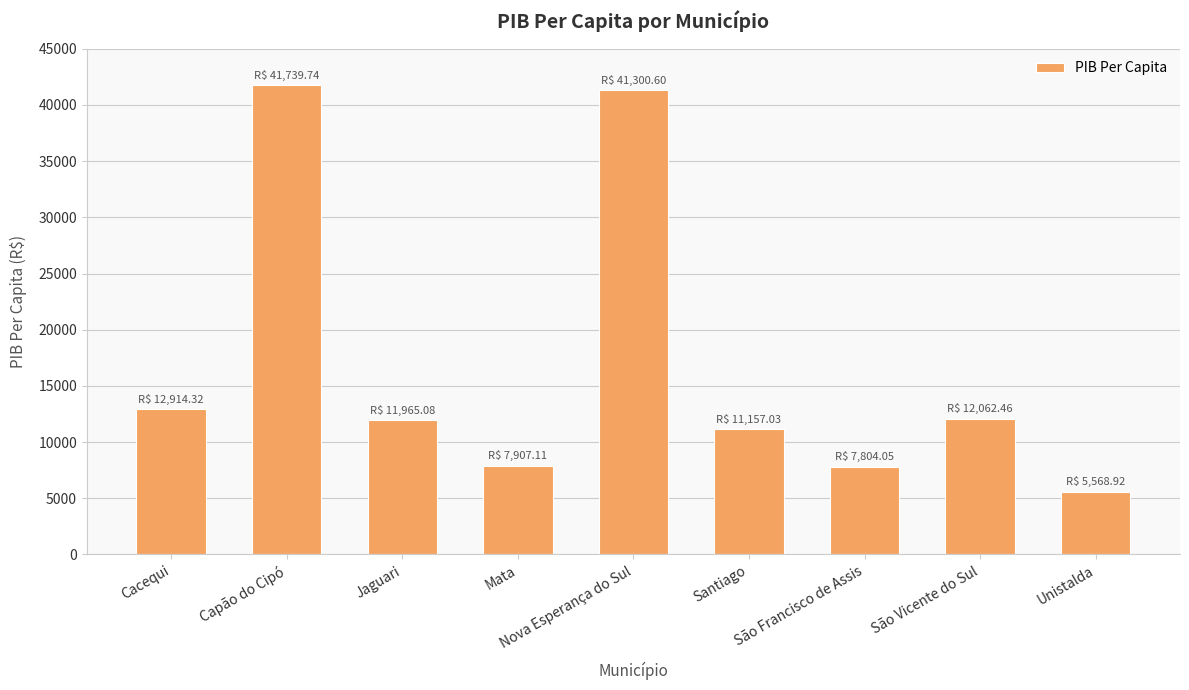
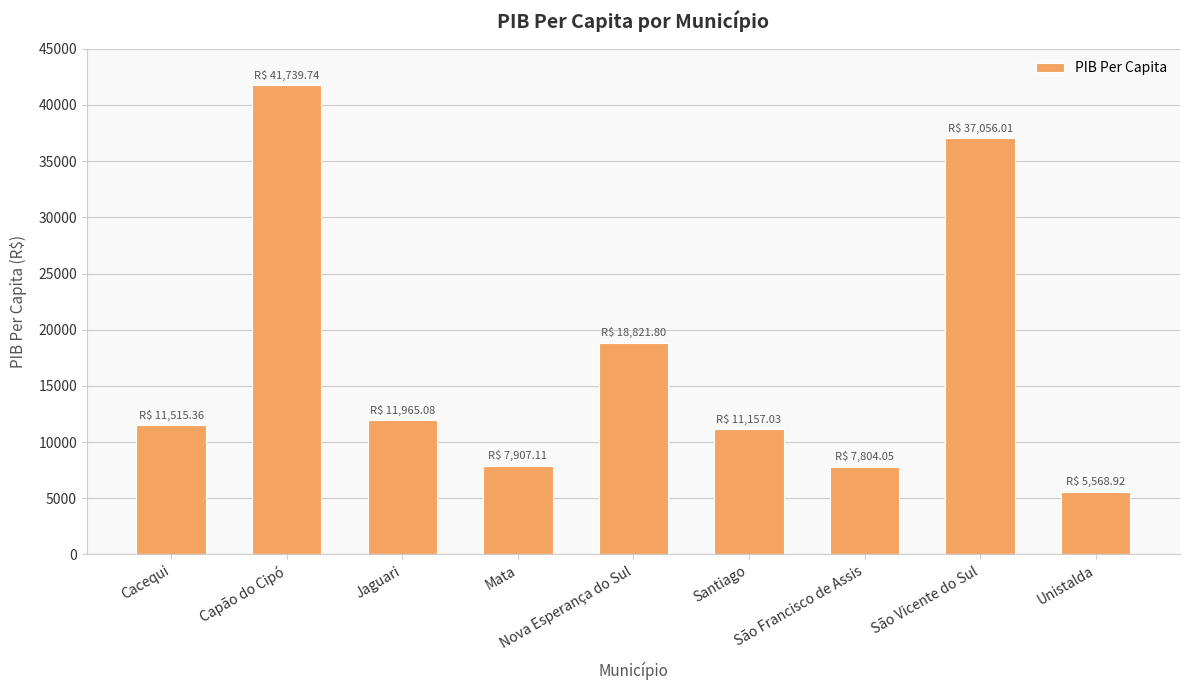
Cacequi: 12,914.32 -> 11,515.36
Nova Esperança do Sul: 41,300.60 -> 18,821.80
São Vicente do Sul: 12,062.46 -> 37,056.01
